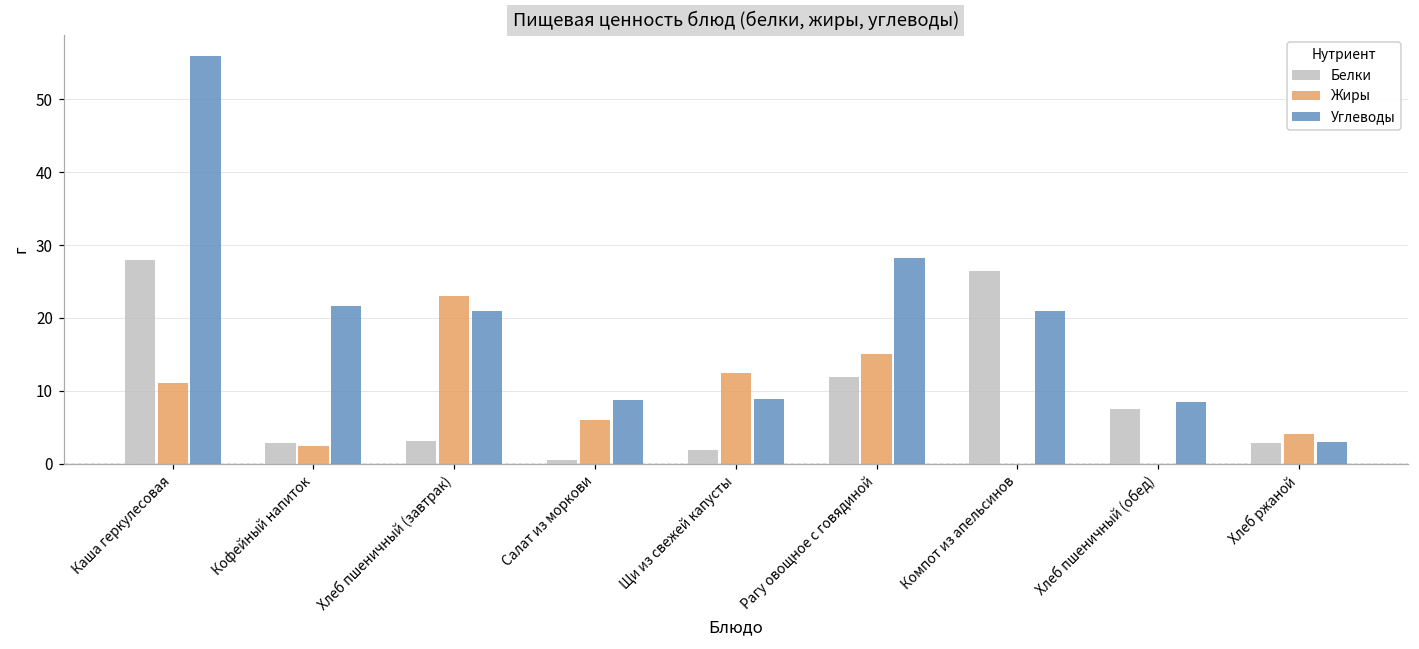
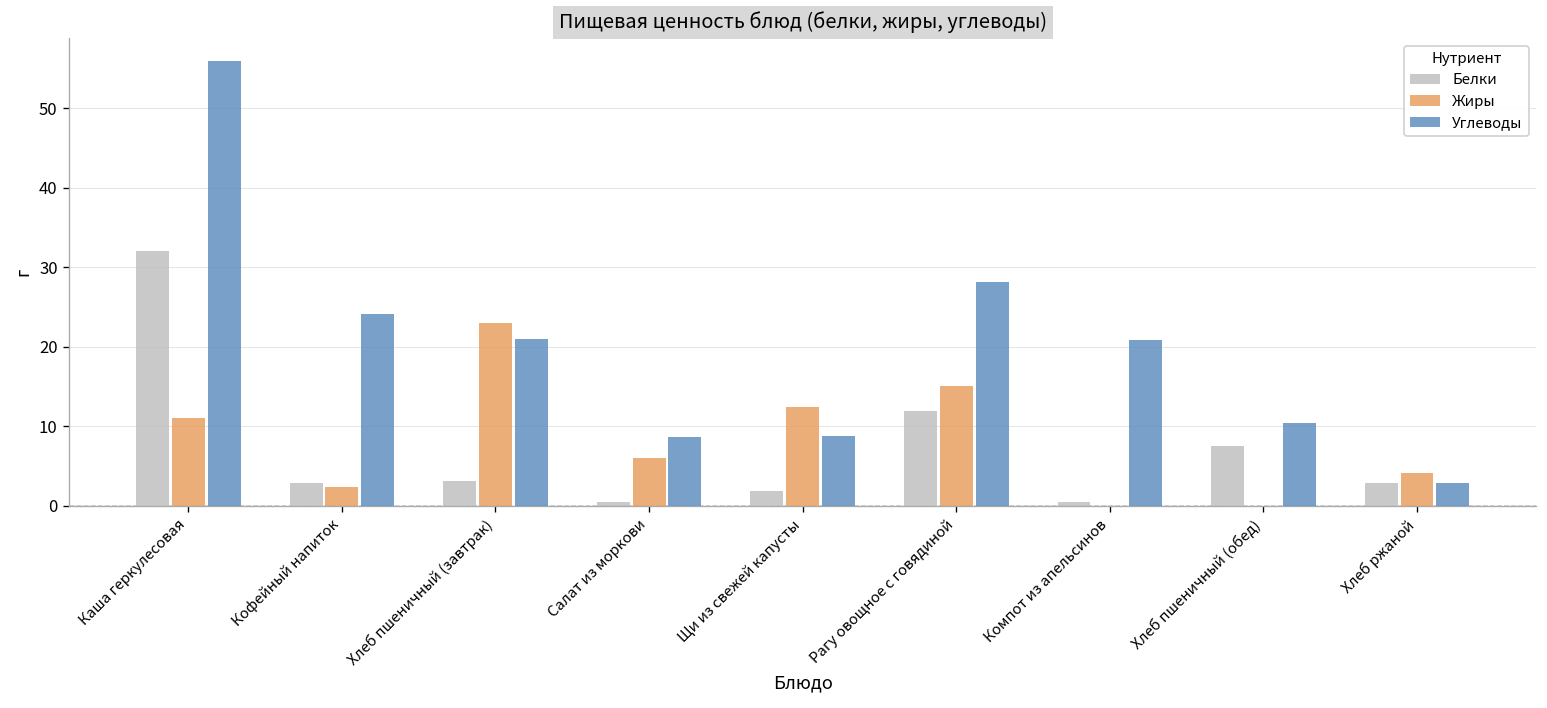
Белки, Каша геркулесовая: 28 -> 32
Углеводы, Кофейный напиток: 22 -> 24
Белки, Компот из апельсинов: 26 -> 0
Углеводы, Хлеб пшеничный (обед): 9 -> 10
